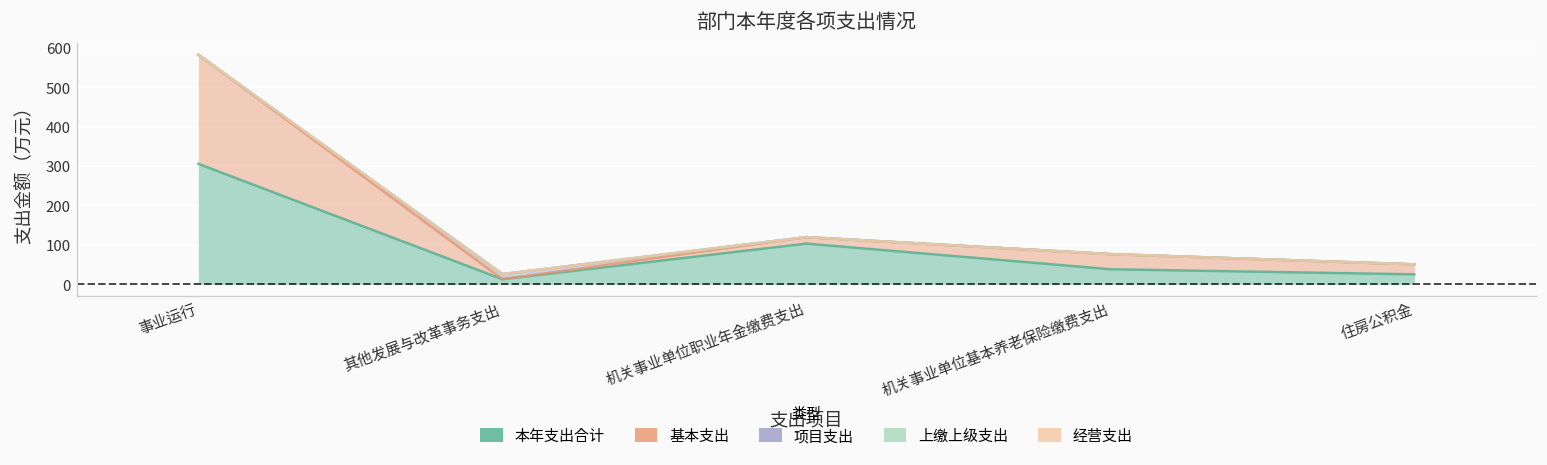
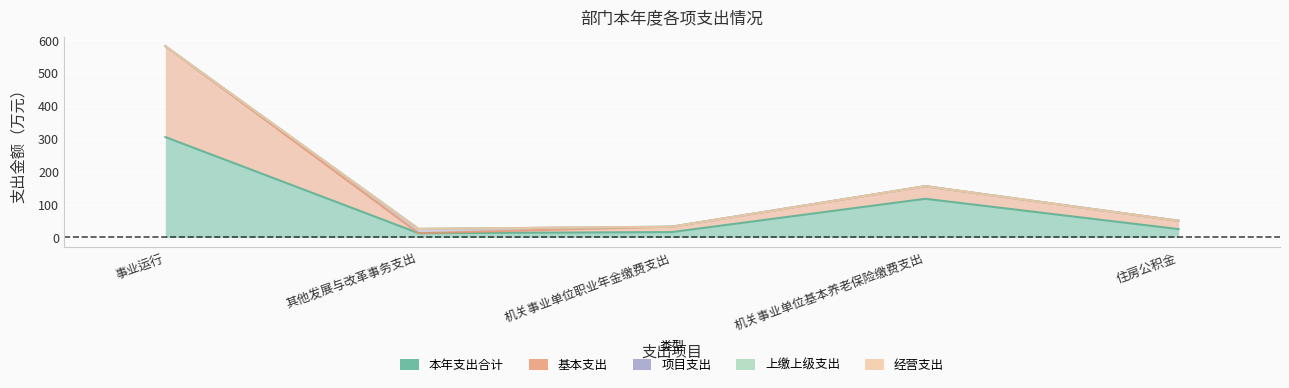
本年支出合计, 机关事业单位职业年金缴费支出: 100 -> 20
本年支出合计, 机关事业单位基本养老保险缴费支出: 40 -> 120
